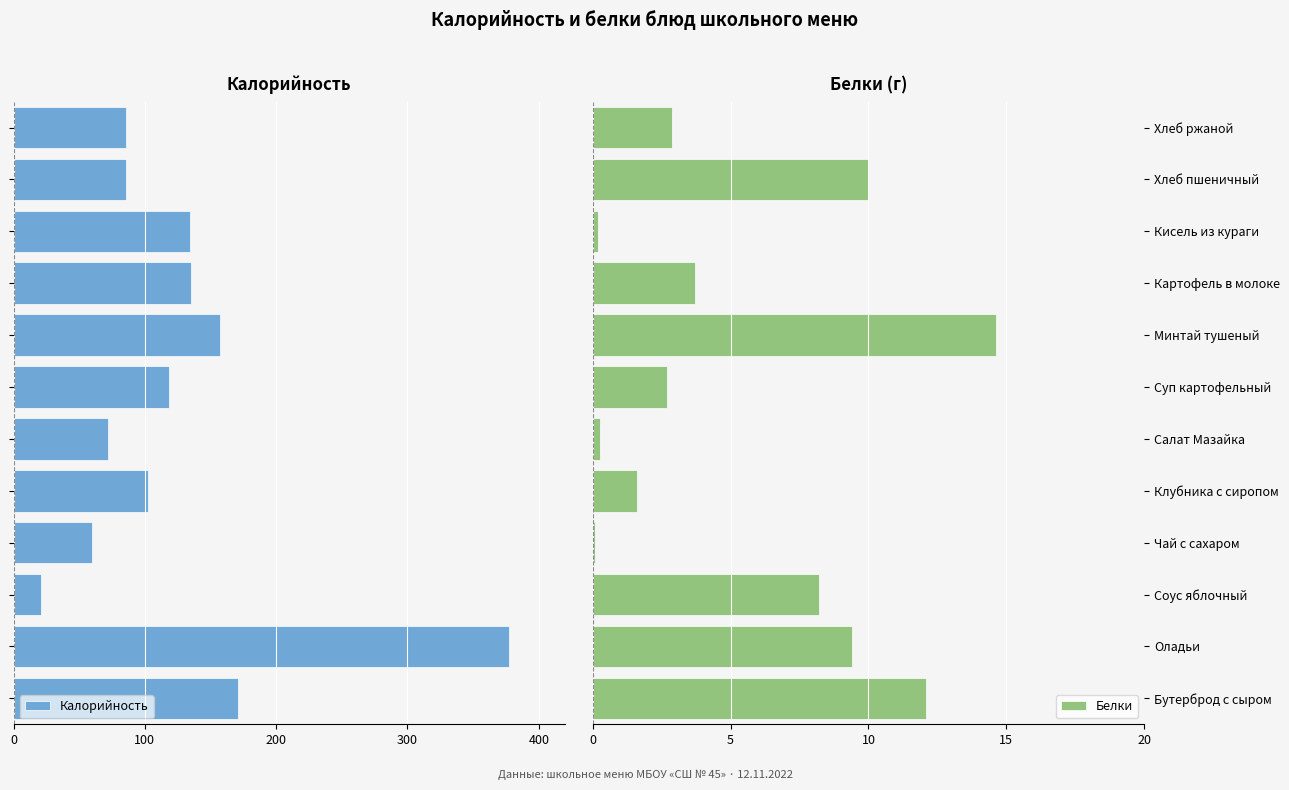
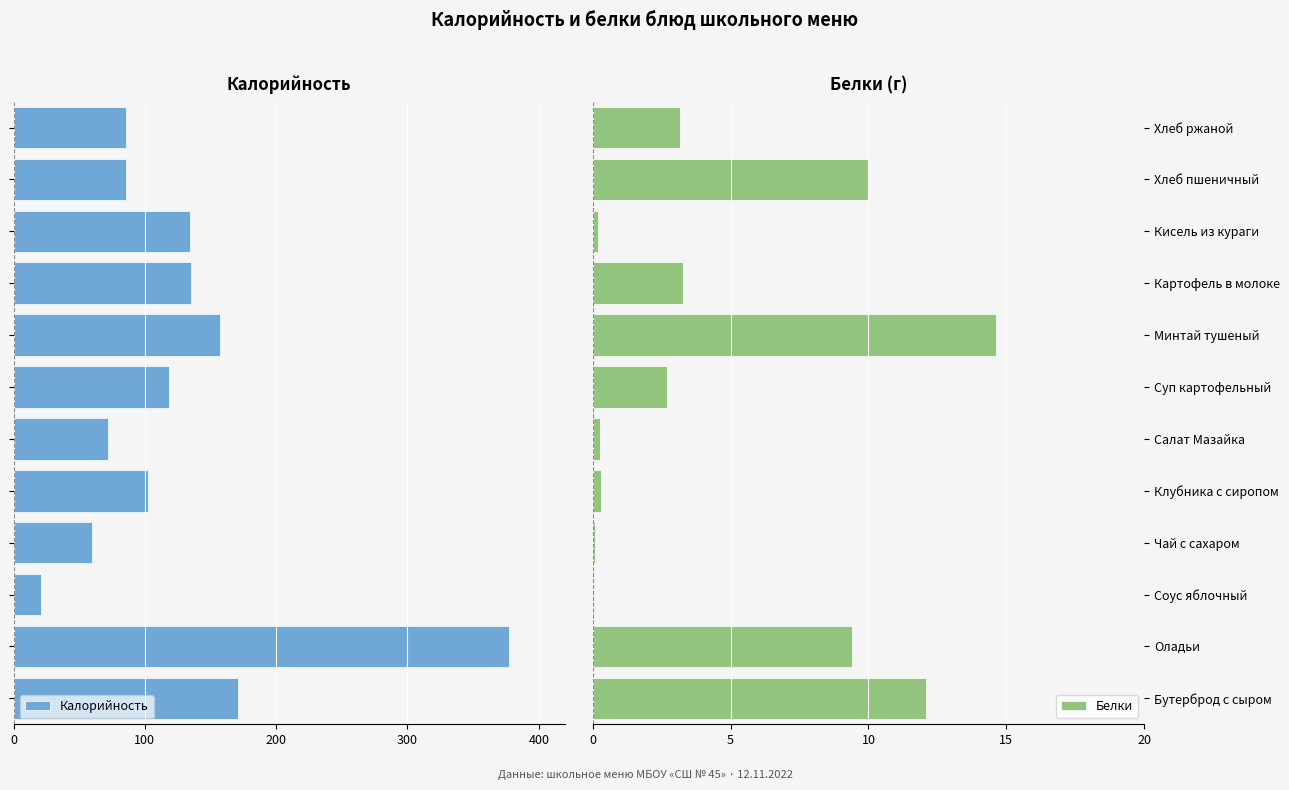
Белки (г), Хлеб ржаной: 2.9 -> 3.2
Белки (г), Картофель в молоке: 3.7 -> 3.3
Белки (г), Клубника с сиропом: 1.6 -> 0.3
Белки (г), Соус яблочный: 8.2 -> 0.0
